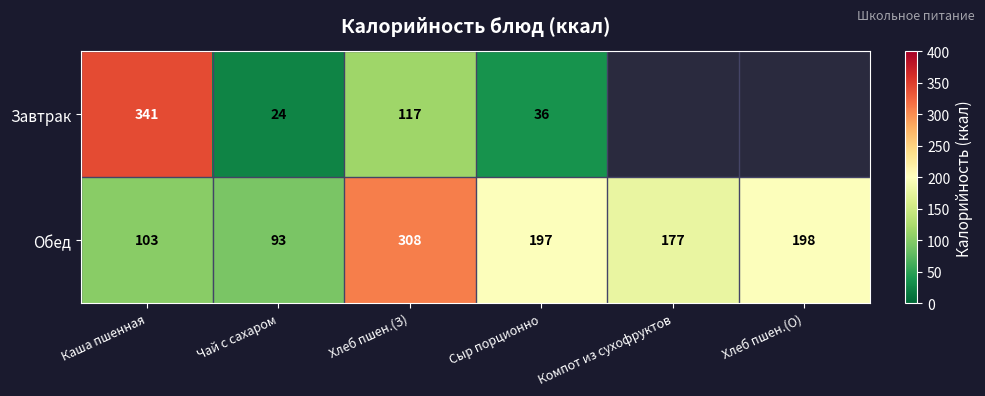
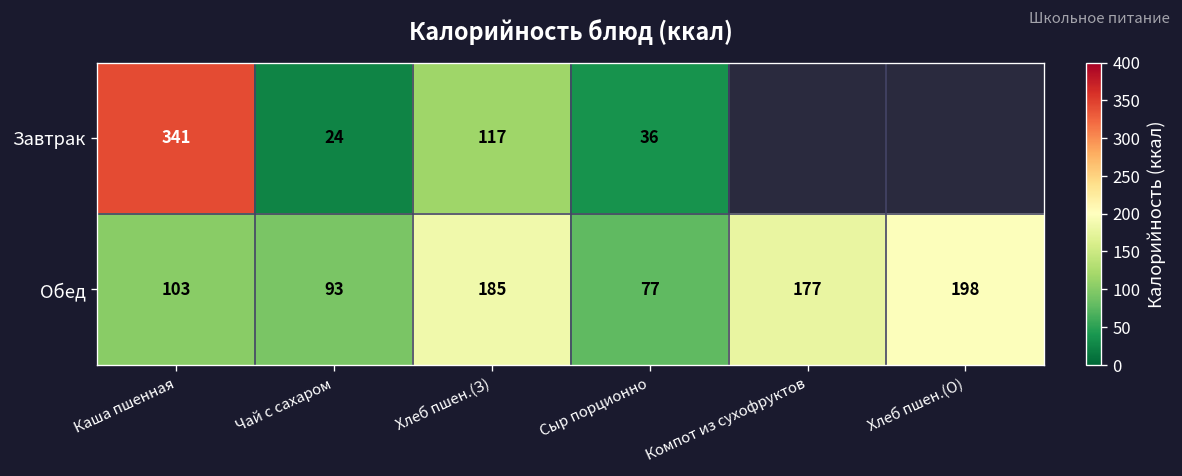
Обед, Хлеб пшен.(З): 308 -> 185
Обед, Сыр порционно: 197 -> 77
